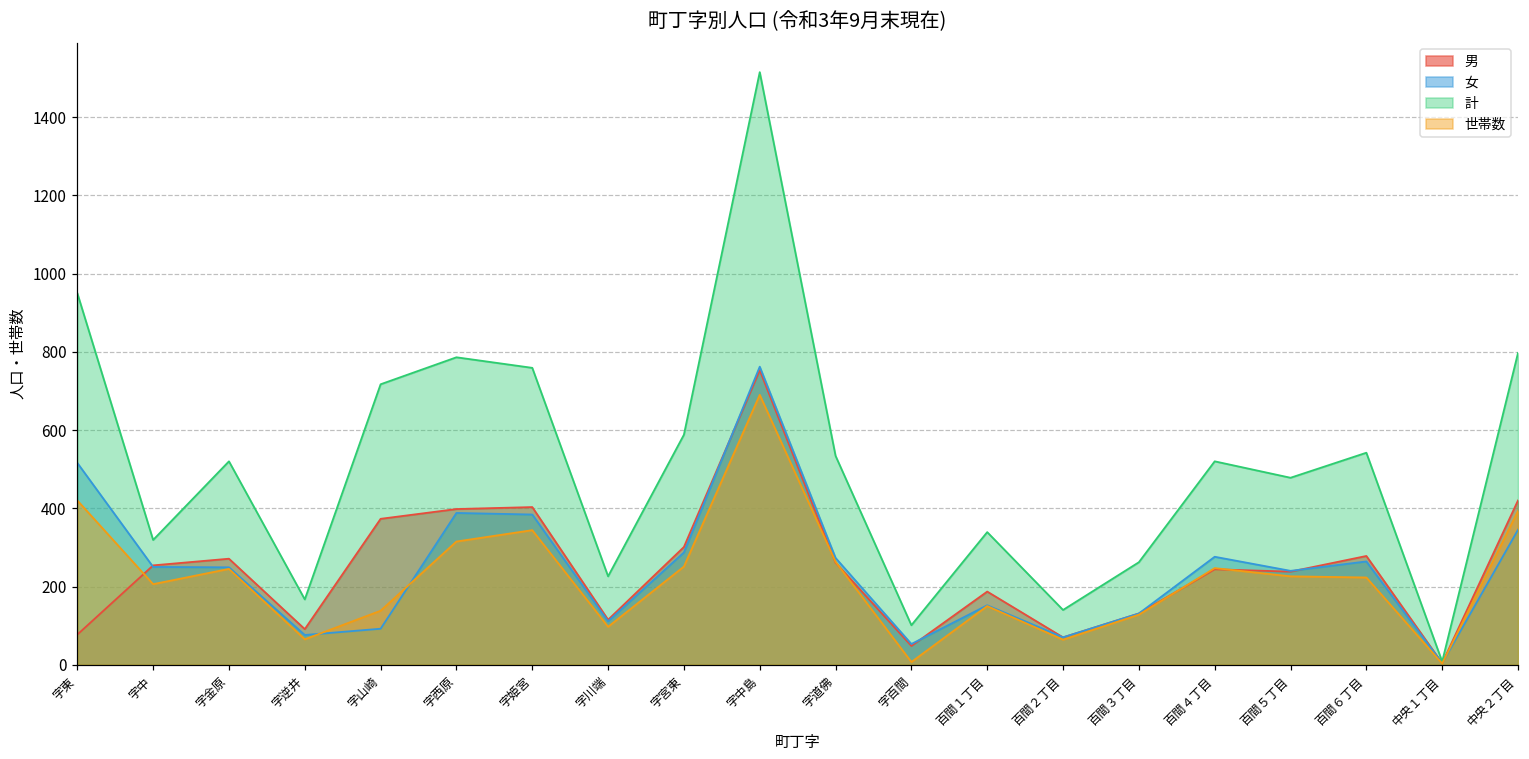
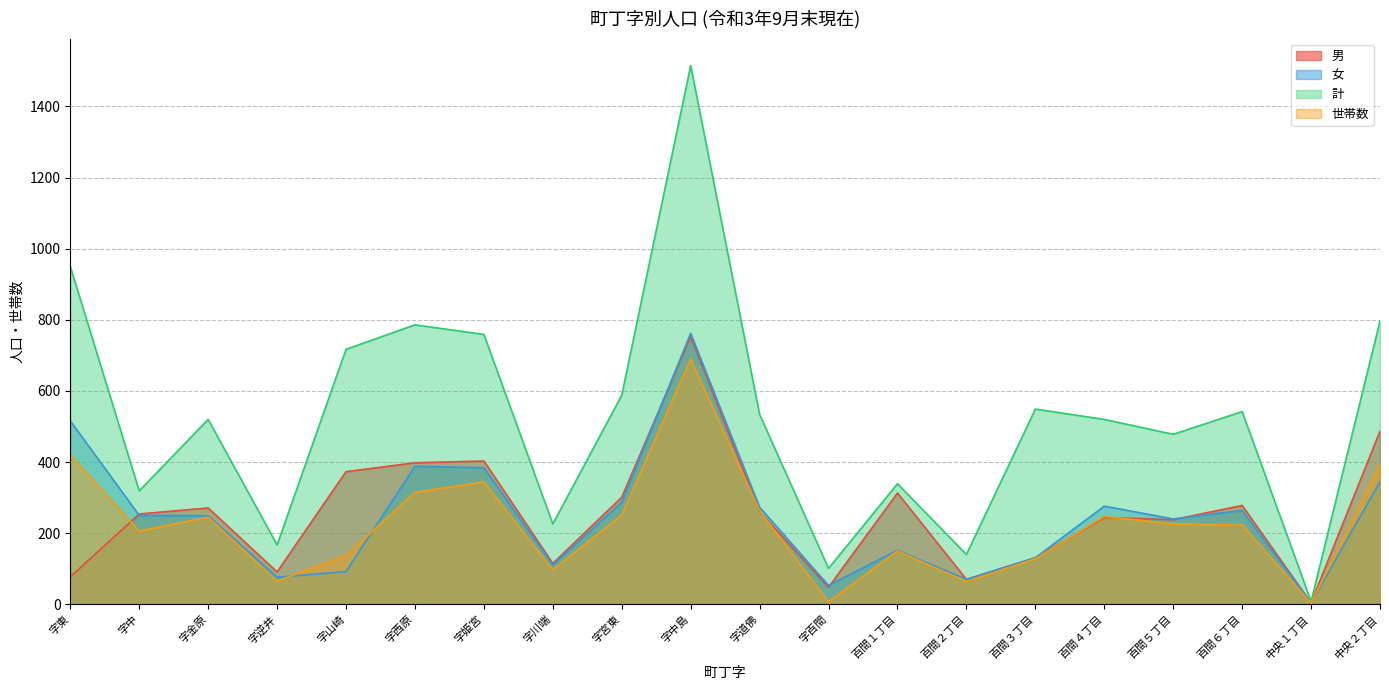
男, 百間１丁目: 190 -> 310
計, 百間３丁目: 260 -> 550
男, 中央２丁目: 420 -> 490
